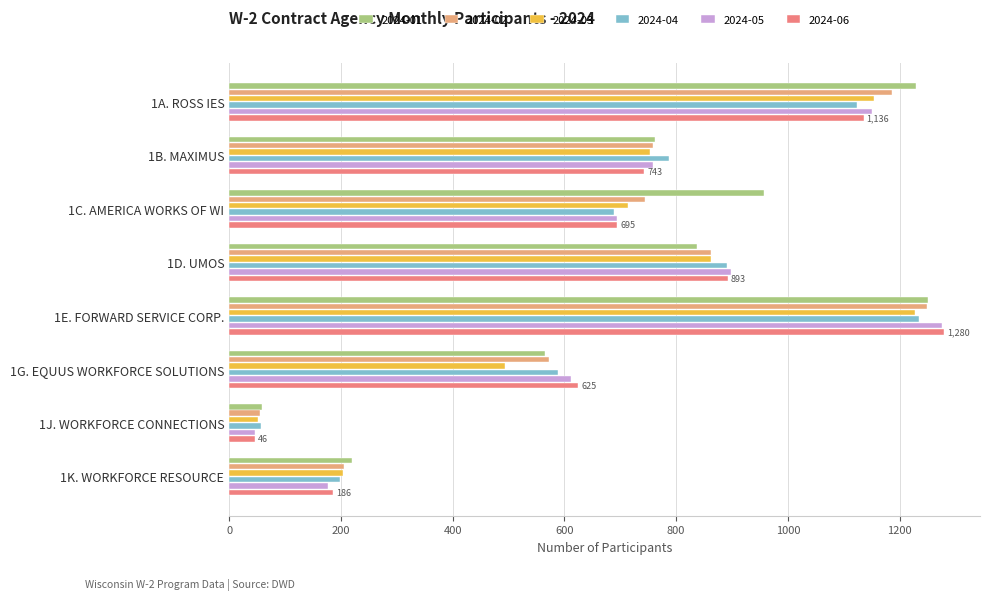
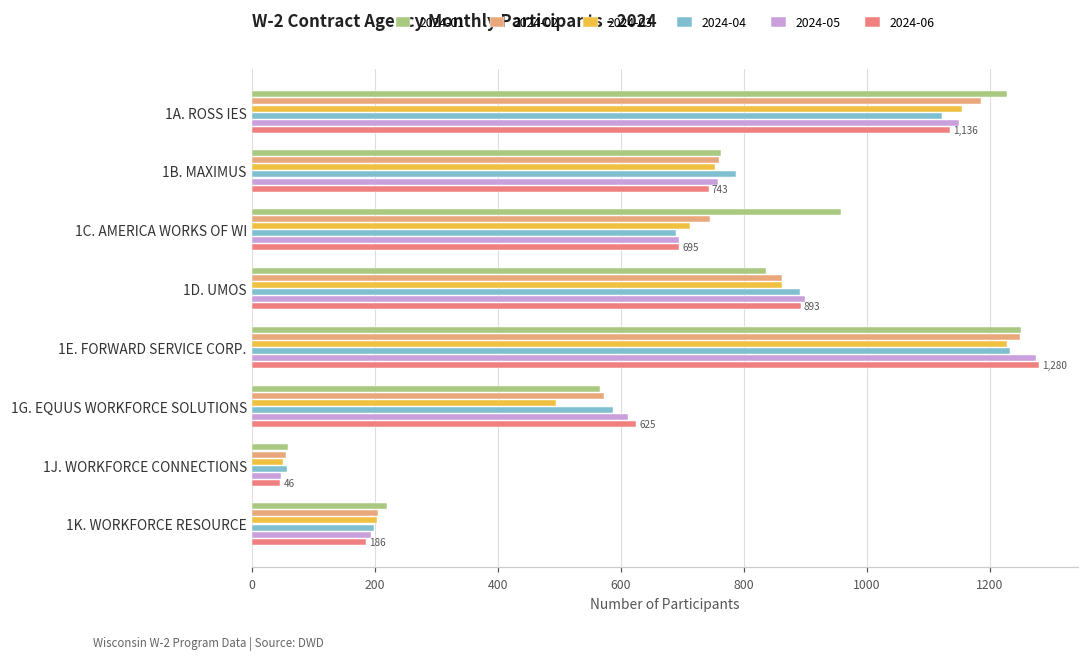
2024-05, 1K. WORKFORCE RESOURCE: 180 -> 190
